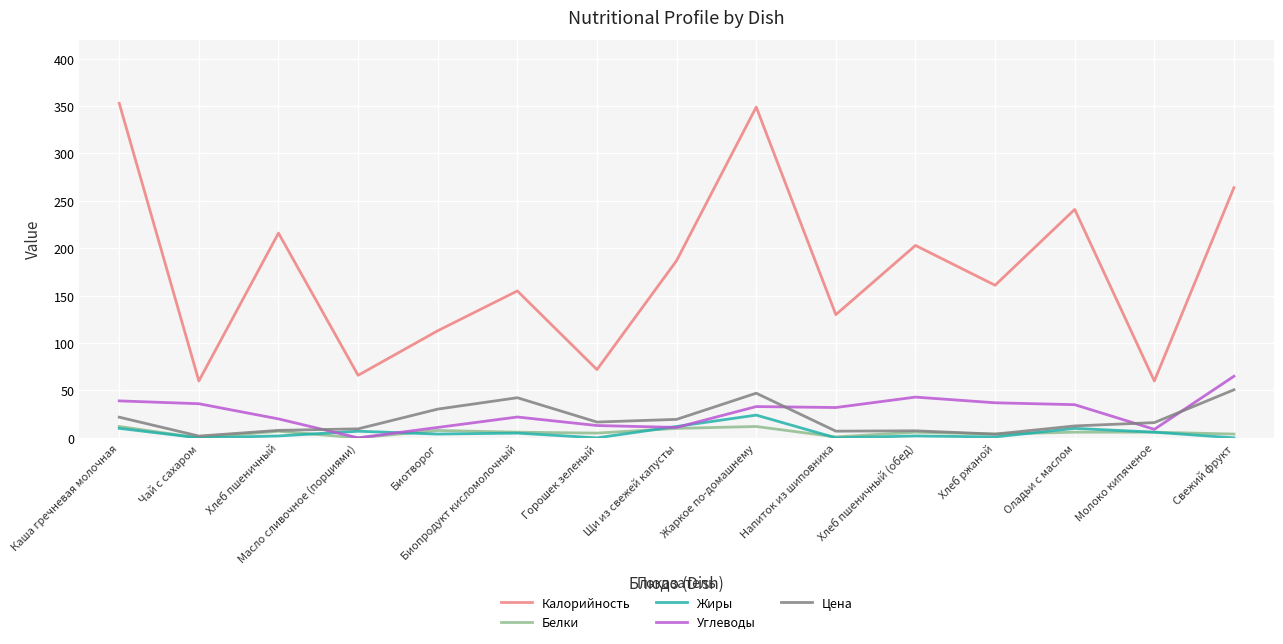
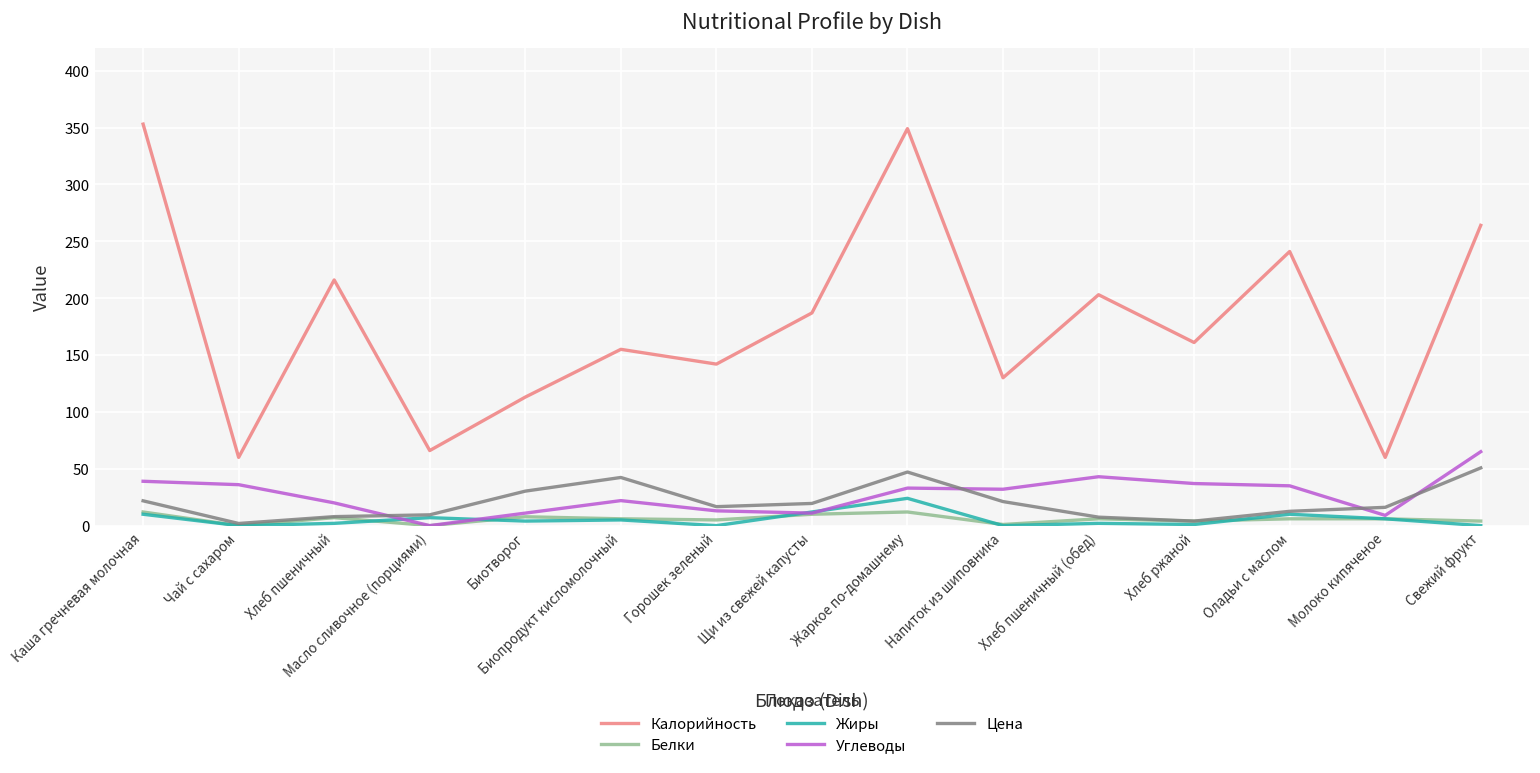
Калорийность, Горошек зеленый: 70 -> 140
Цена, Напиток из шиповника: 10 -> 20
